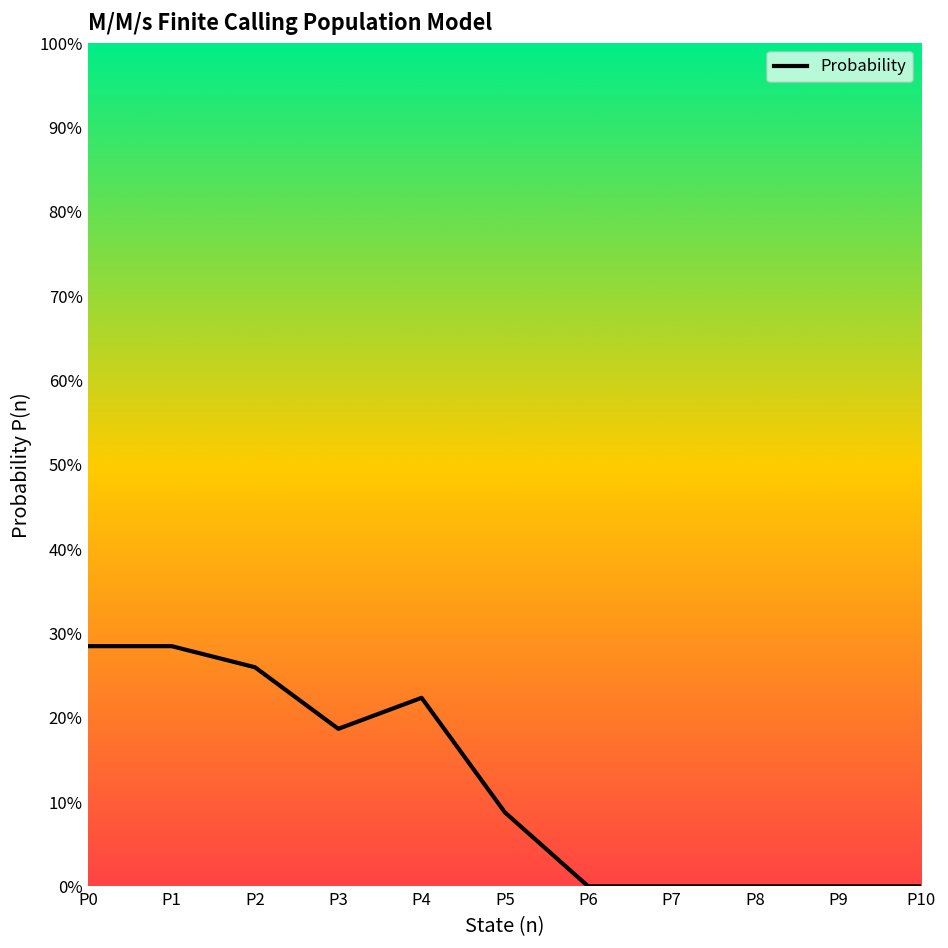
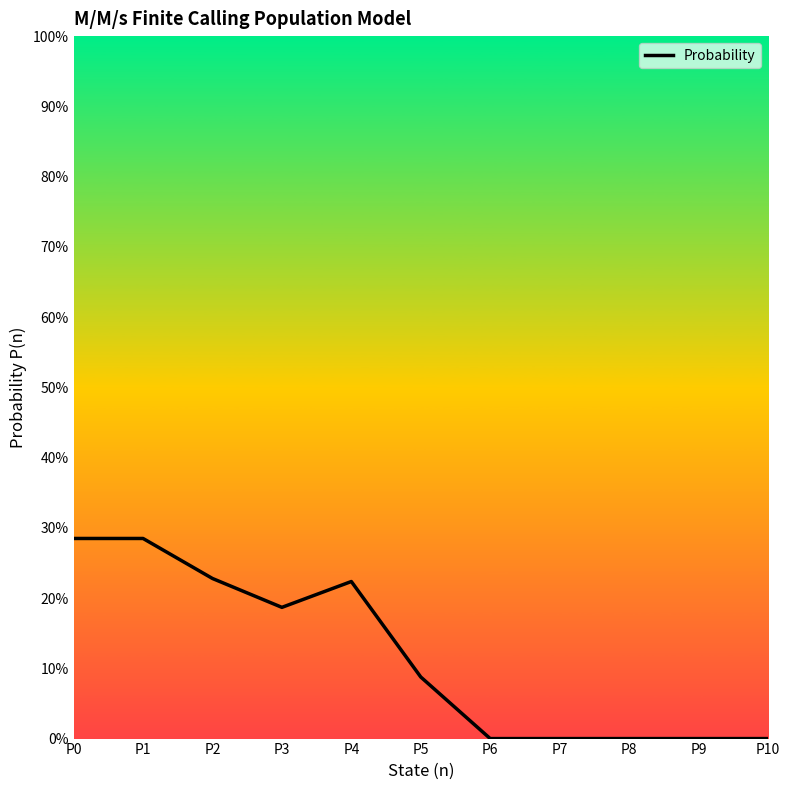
P2: 26% -> 23%
